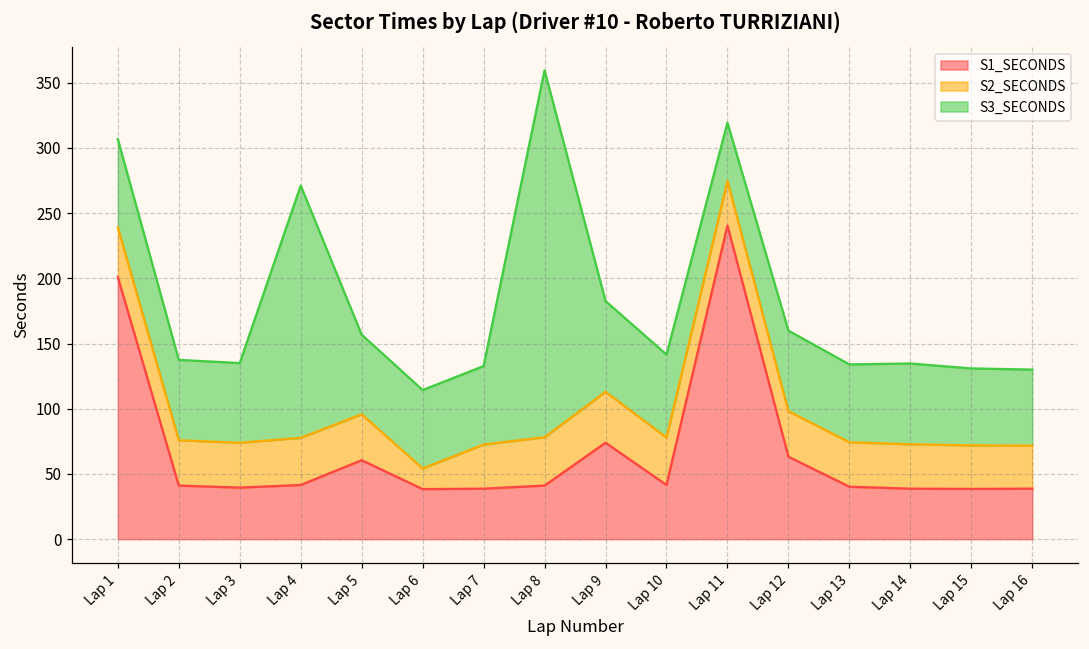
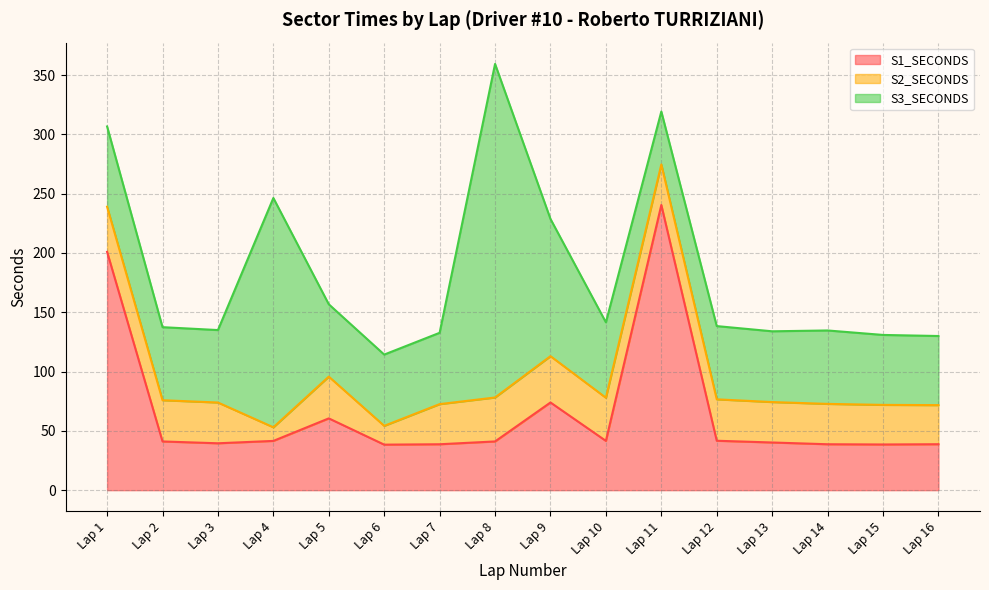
S2_SECONDS, Lap 4: 36 -> 11
S3_SECONDS, Lap 9: 70 -> 116
S1_SECONDS, Lap 12: 63 -> 42
